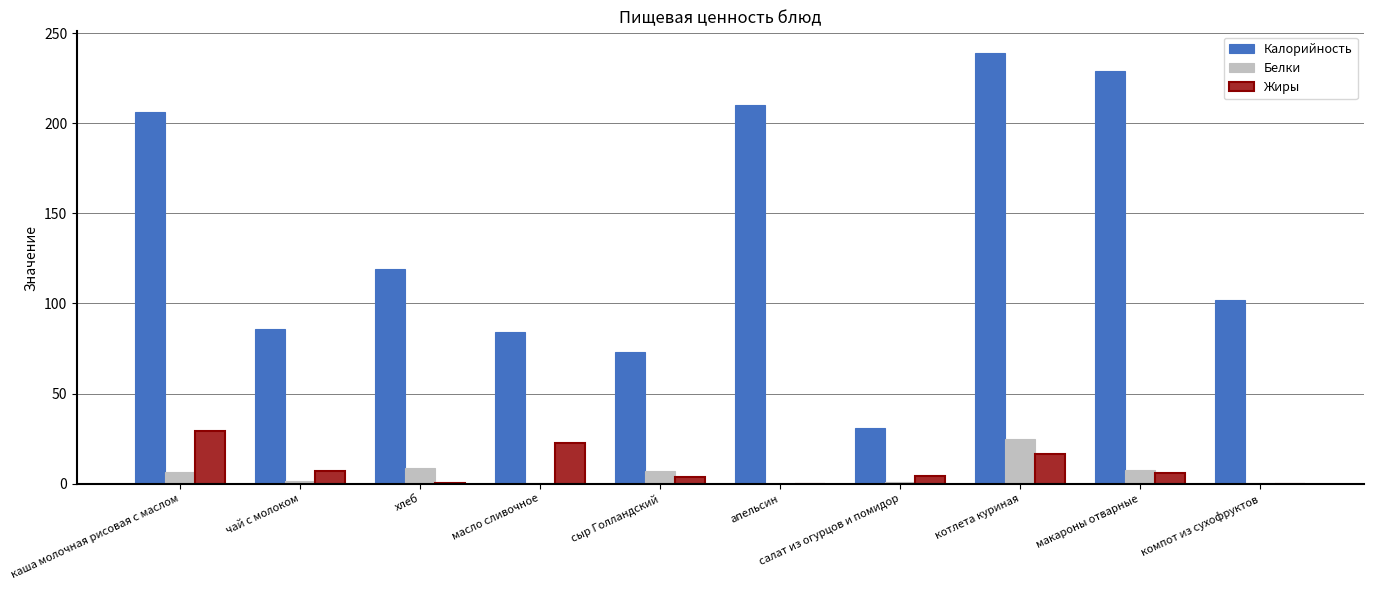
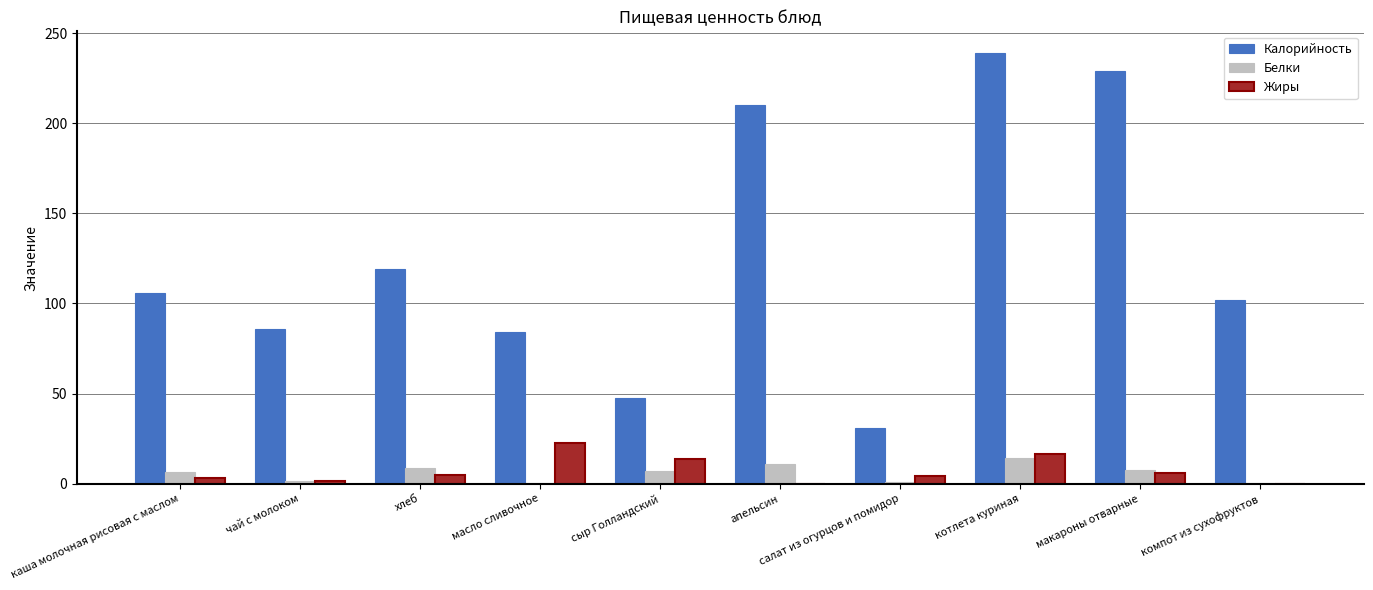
Калорийность, каша молочная рисовая с маслом: 206 -> 106
Жиры, каша молочная рисовая с маслом: 29 -> 3
Жиры, чай с молоком: 7 -> 2
Жиры, хлеб: 0 -> 5
Калорийность, сыр Голландский: 73 -> 48
Жиры, сыр Голландский: 4 -> 14
Белки, апельсин: 0 -> 11
Белки, котлета куриная: 25 -> 14
